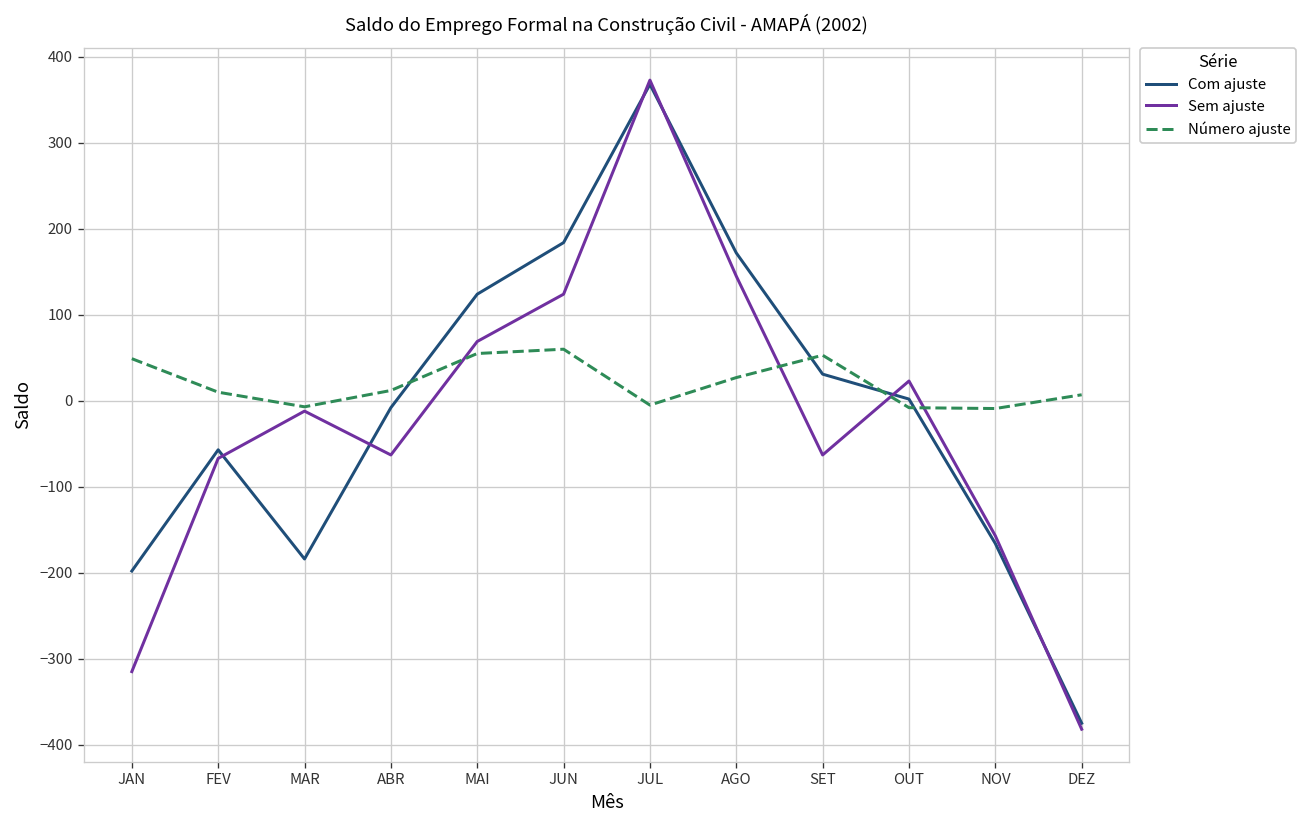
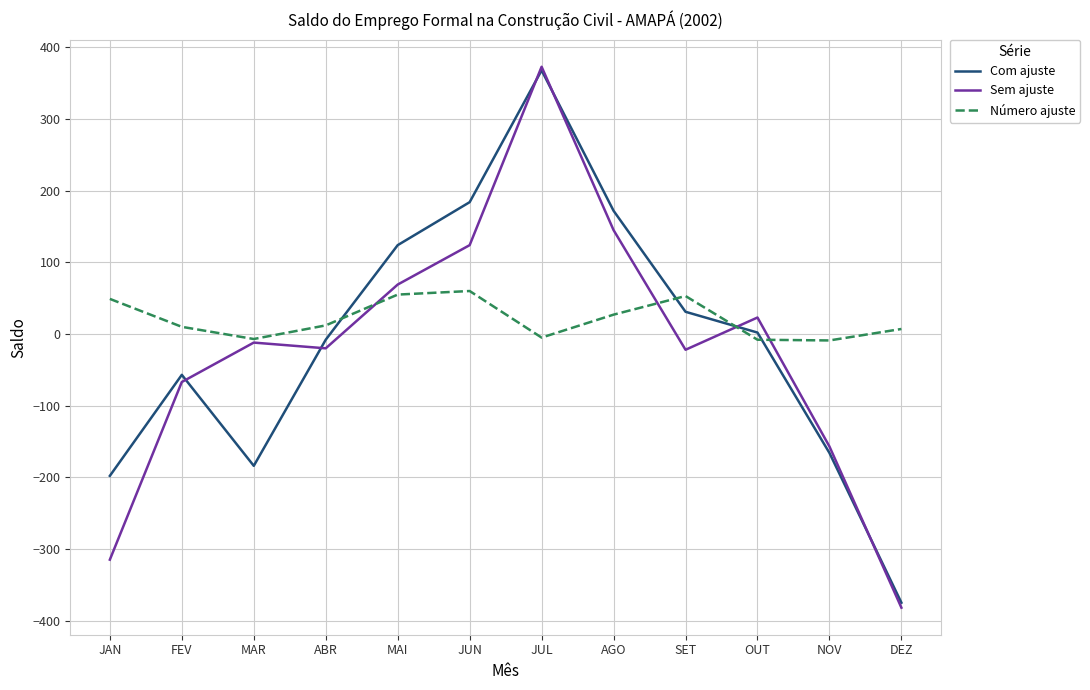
Sem ajuste, ABR: -60 -> -20
Sem ajuste, SET: -60 -> -20
